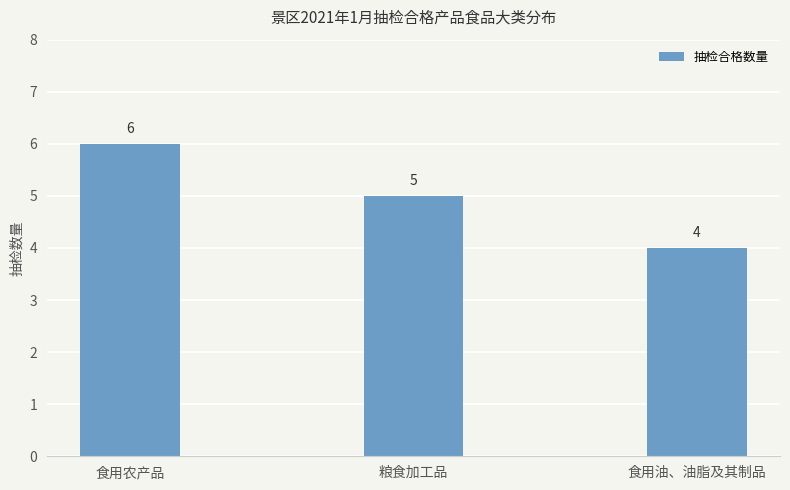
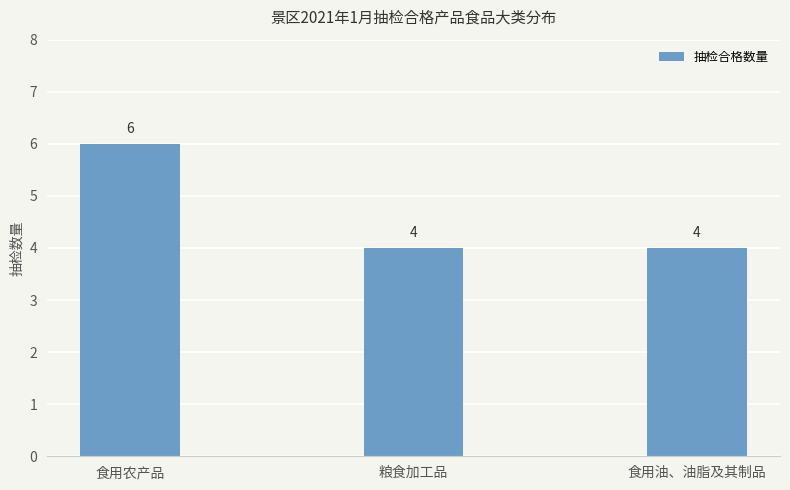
粮食加工品: 5 -> 4
